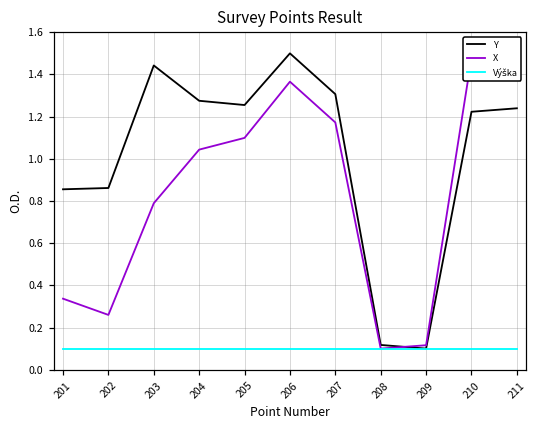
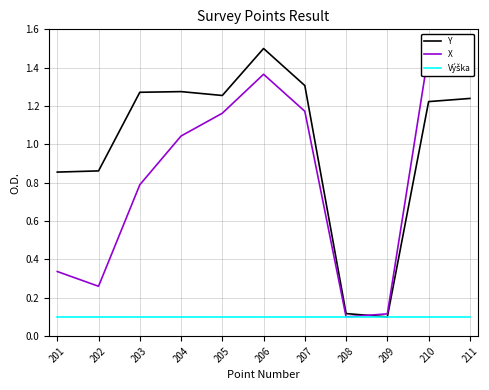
Y, 203: 1.44 -> 1.27
X, 205: 1.10 -> 1.16
